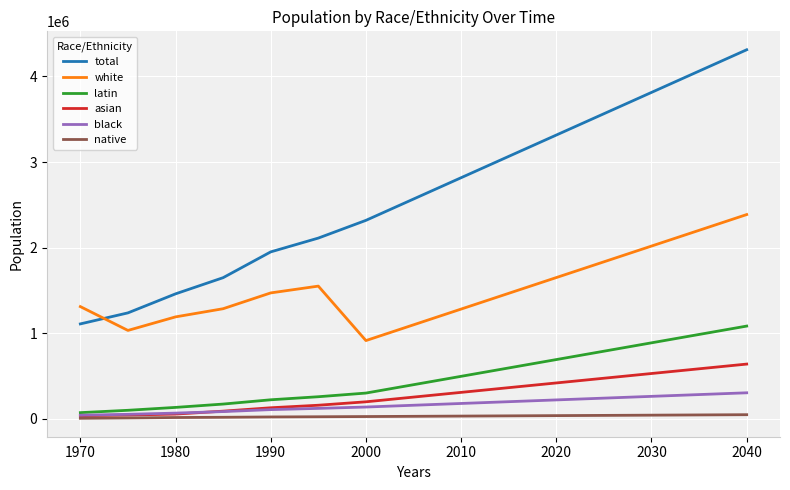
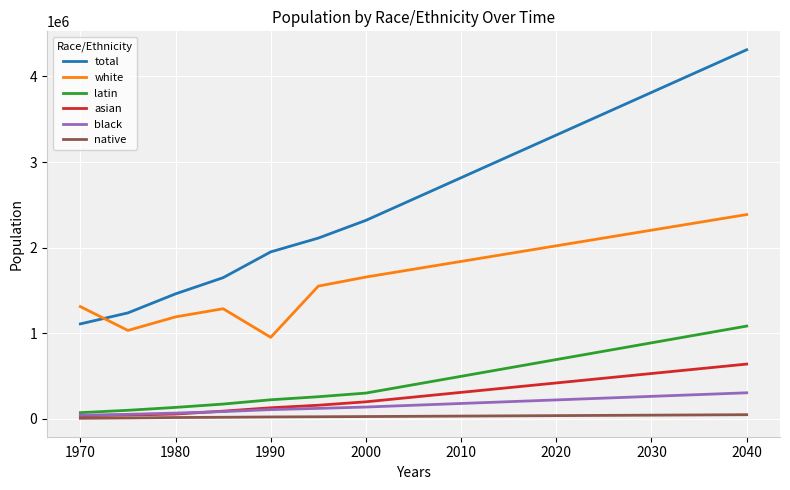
white, 1990: 1500000 -> 1000000
white, 2000: 900000 -> 1700000
